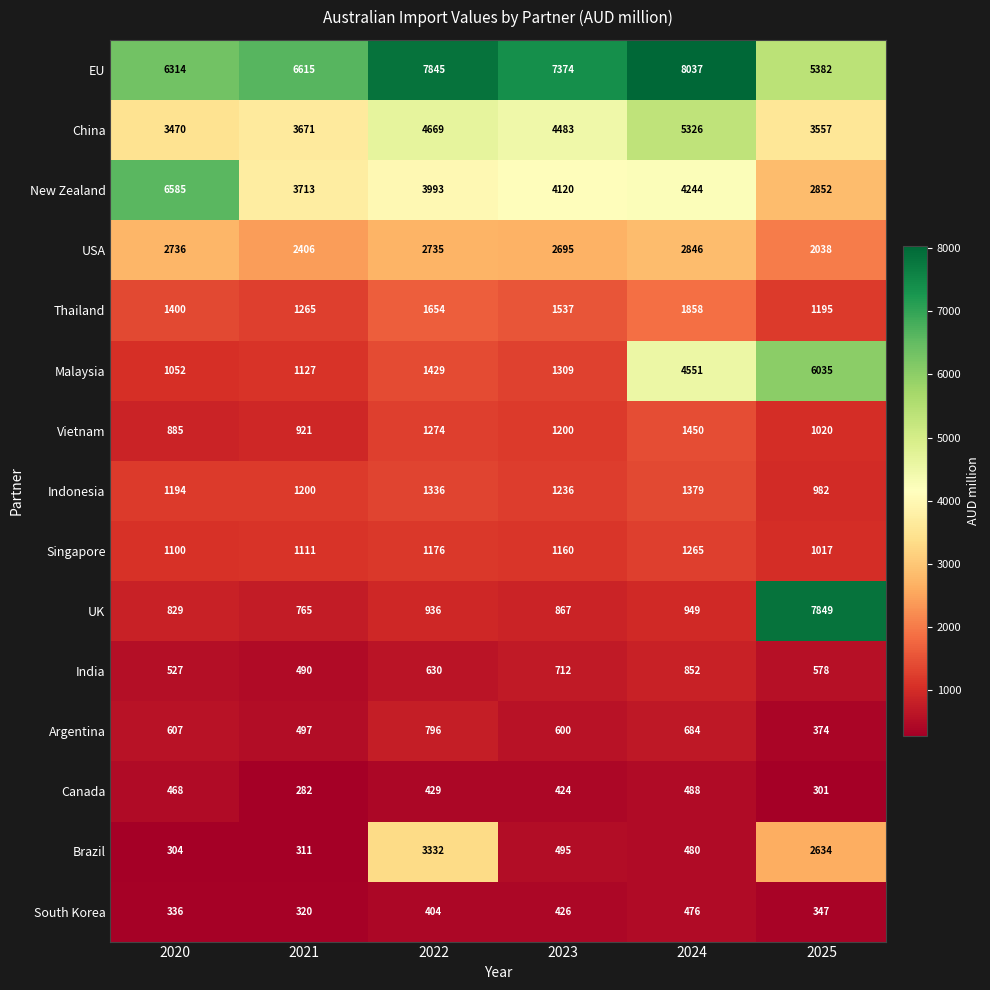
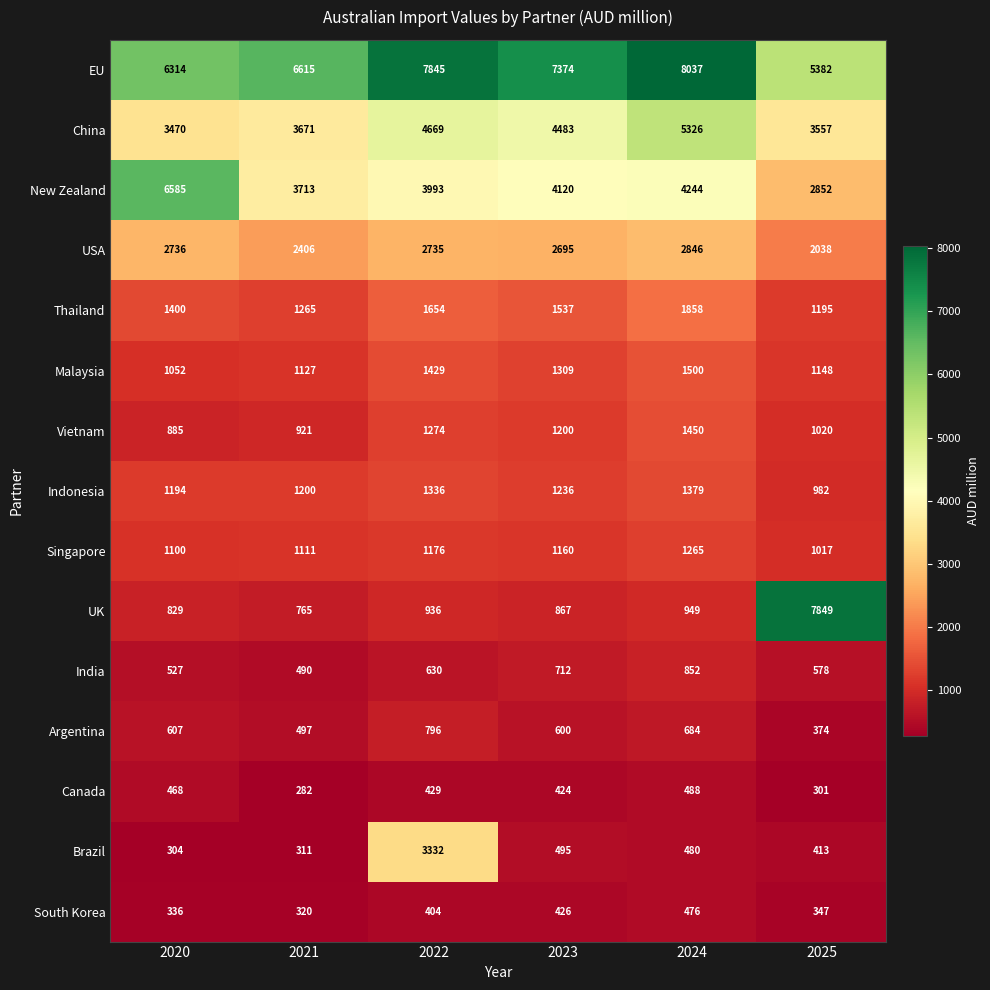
Malaysia, 2024: 4551 -> 1500
Malaysia, 2025: 6035 -> 1148
Brazil, 2025: 2634 -> 413
